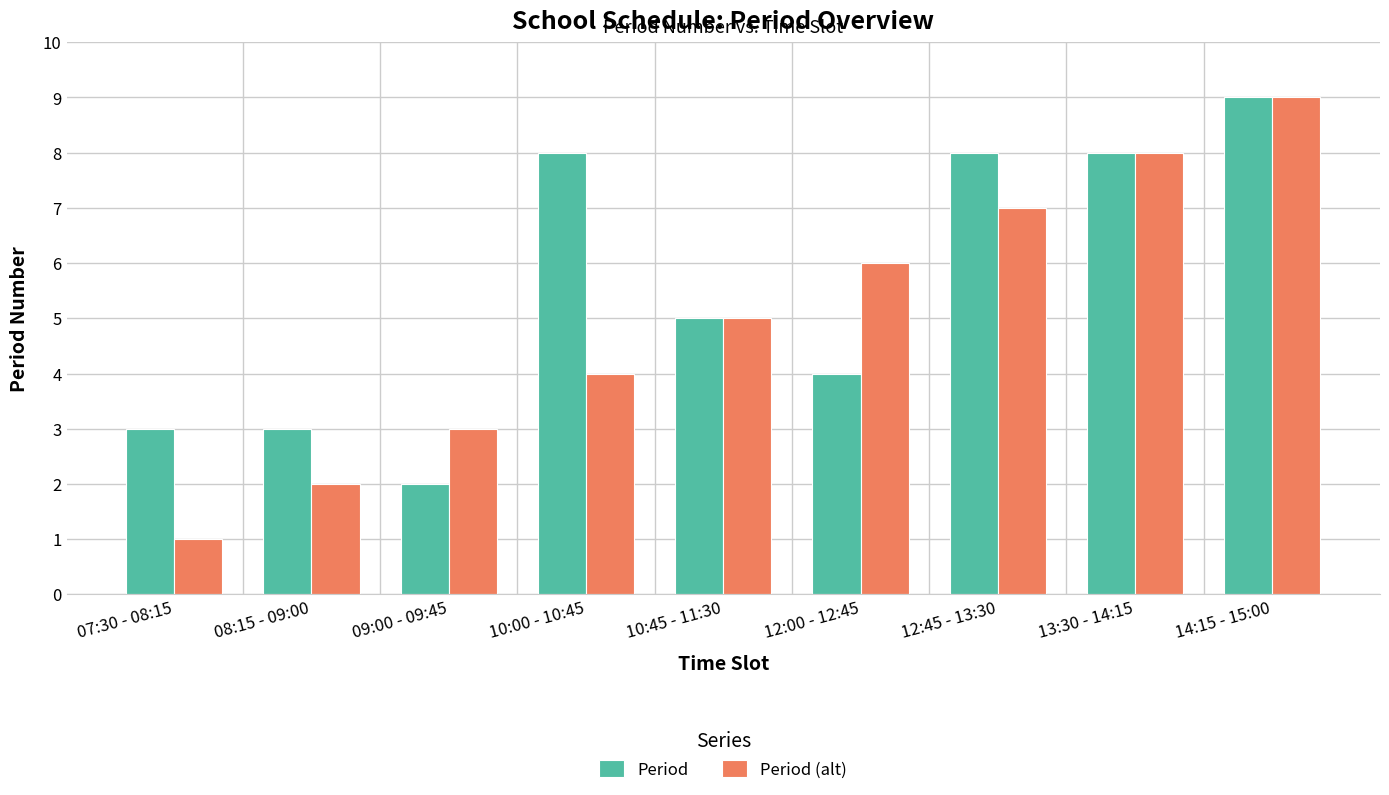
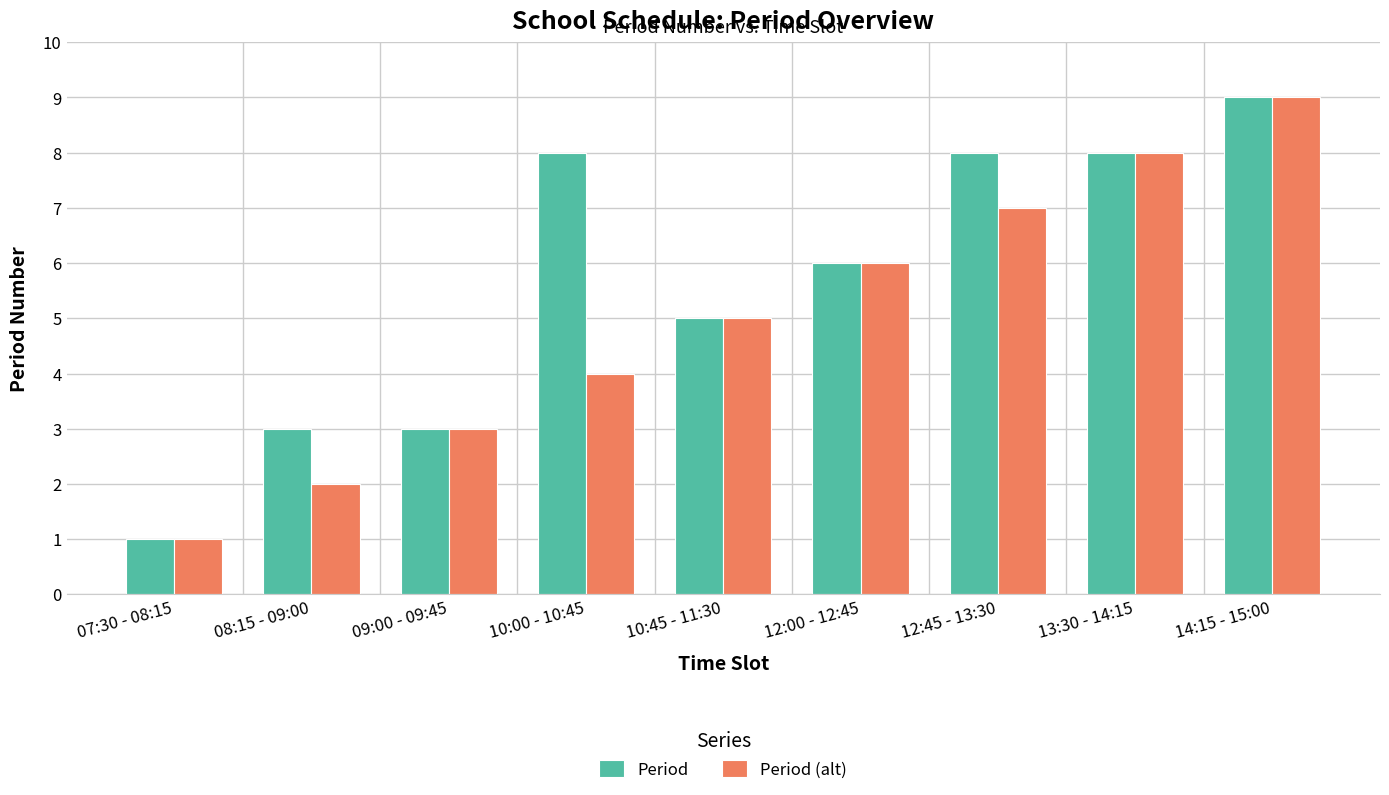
Period, 07:30 - 08:15: 3 -> 1
Period, 09:00 - 09:45: 2 -> 3
Period, 12:00 - 12:45: 4 -> 6
